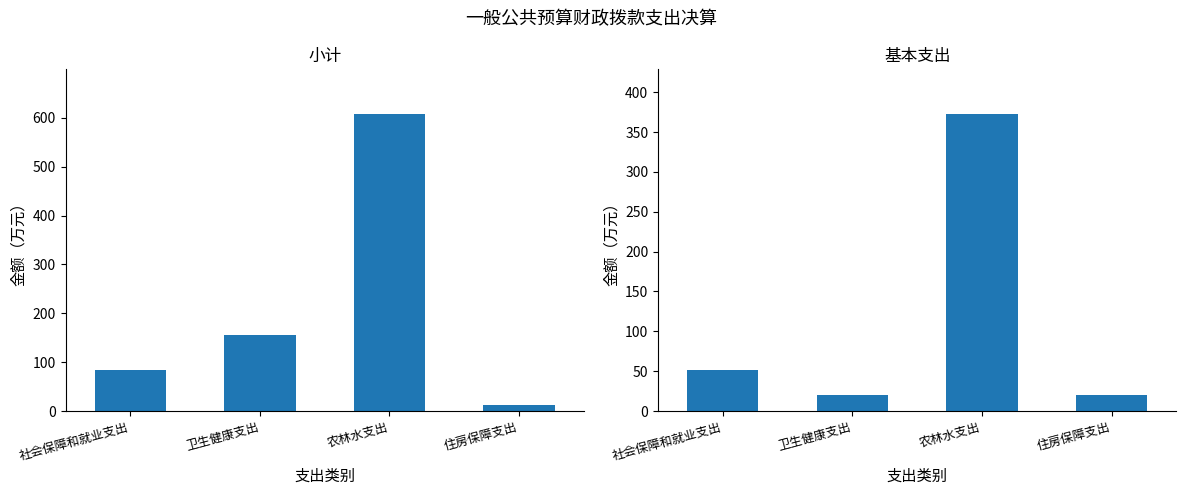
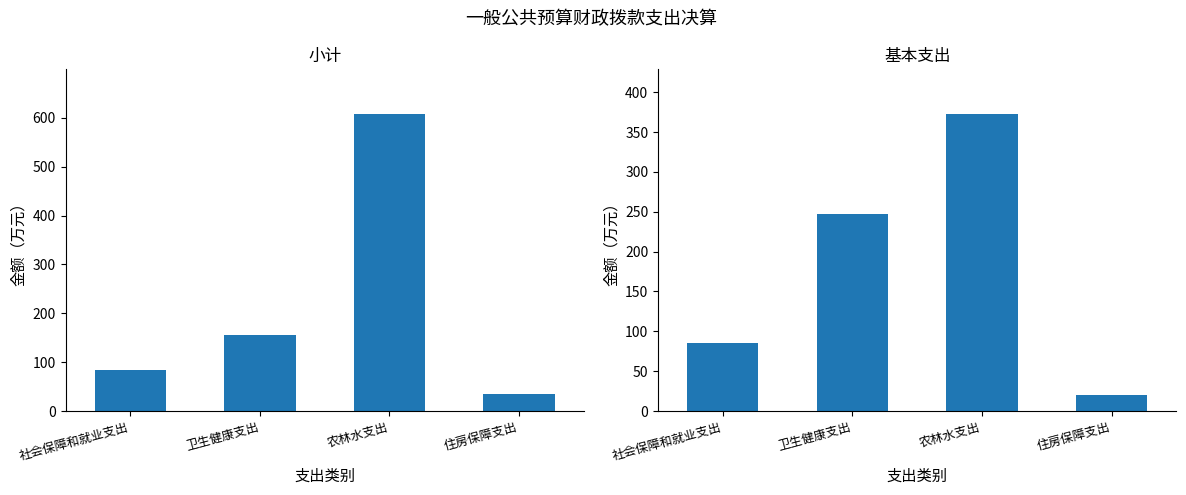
小计, 住房保障支出: 10 -> 30
基本支出, 社会保障和就业支出: 50 -> 80
基本支出, 卫生健康支出: 20 -> 250
